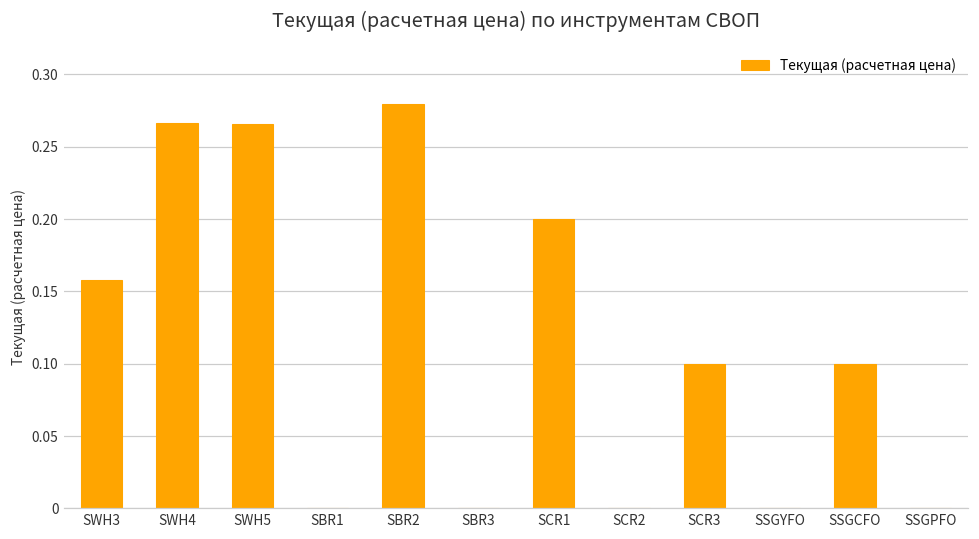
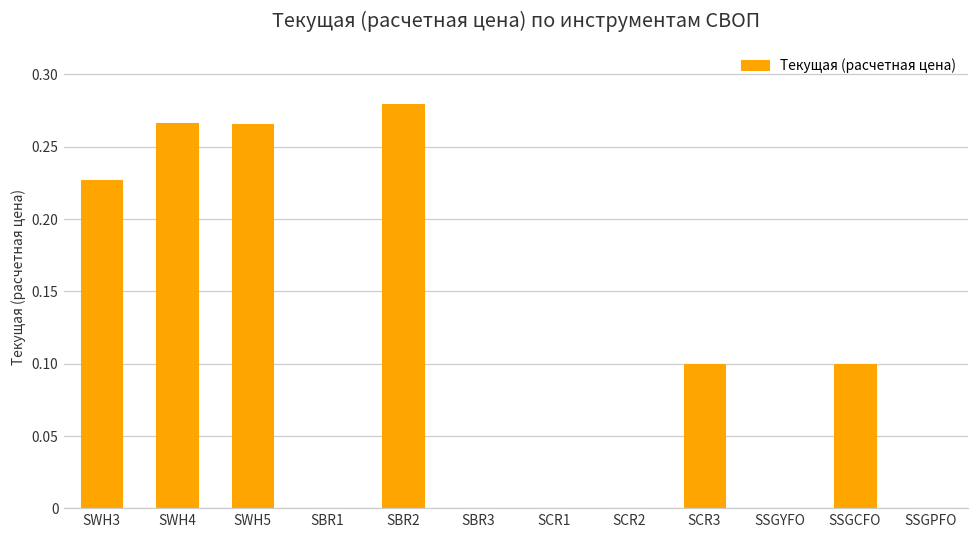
SWH3: 0.158 -> 0.227
SCR1: 0.2 -> 0.0
